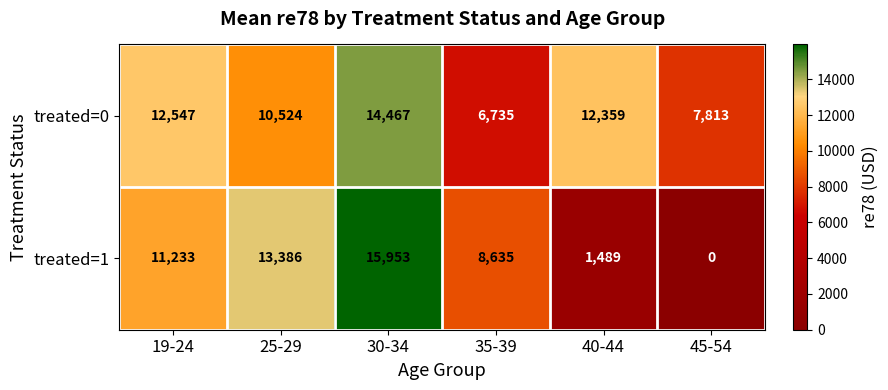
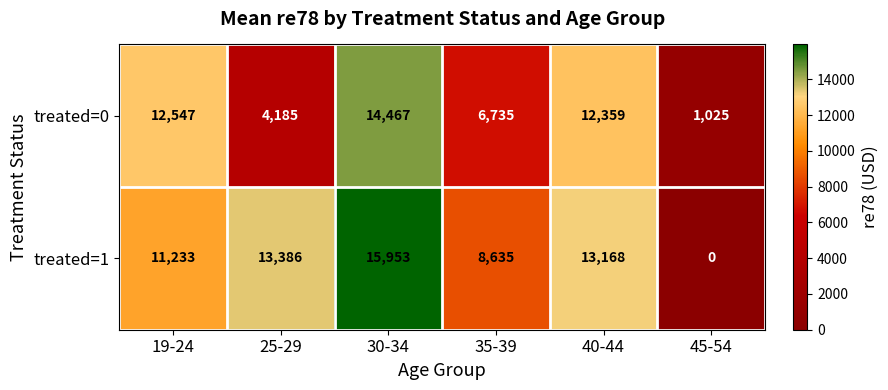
treated=0, 25-29: 10,524 -> 4,185
treated=0, 45-54: 7,813 -> 1,025
treated=1, 40-44: 1,489 -> 13,168
